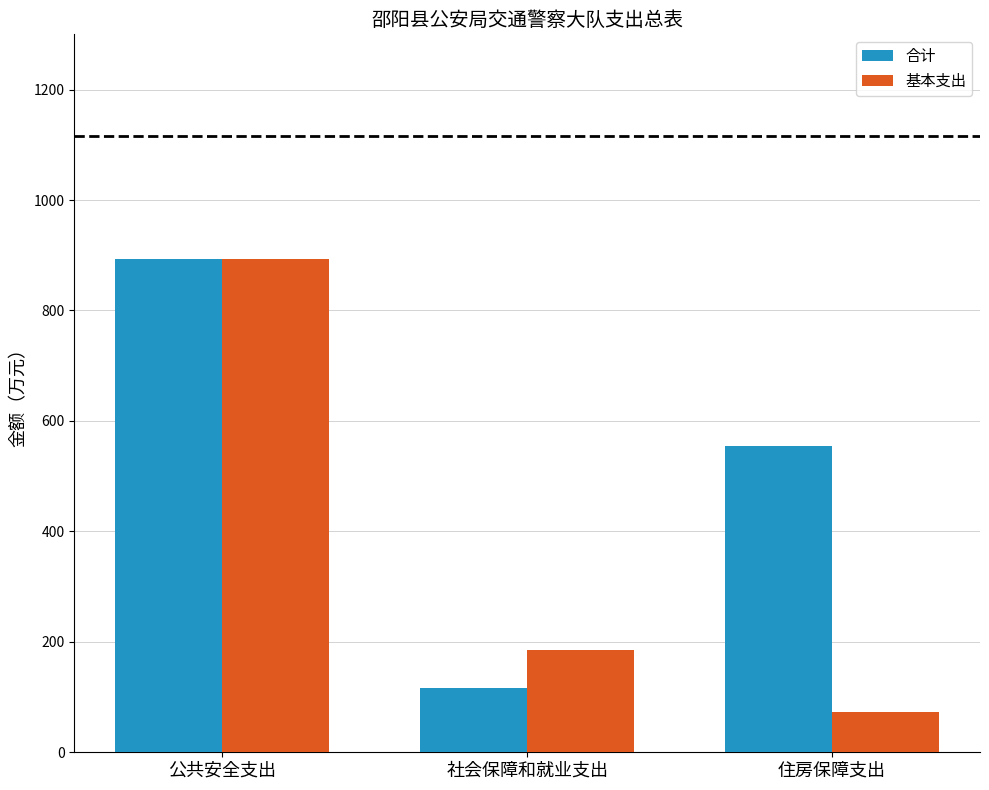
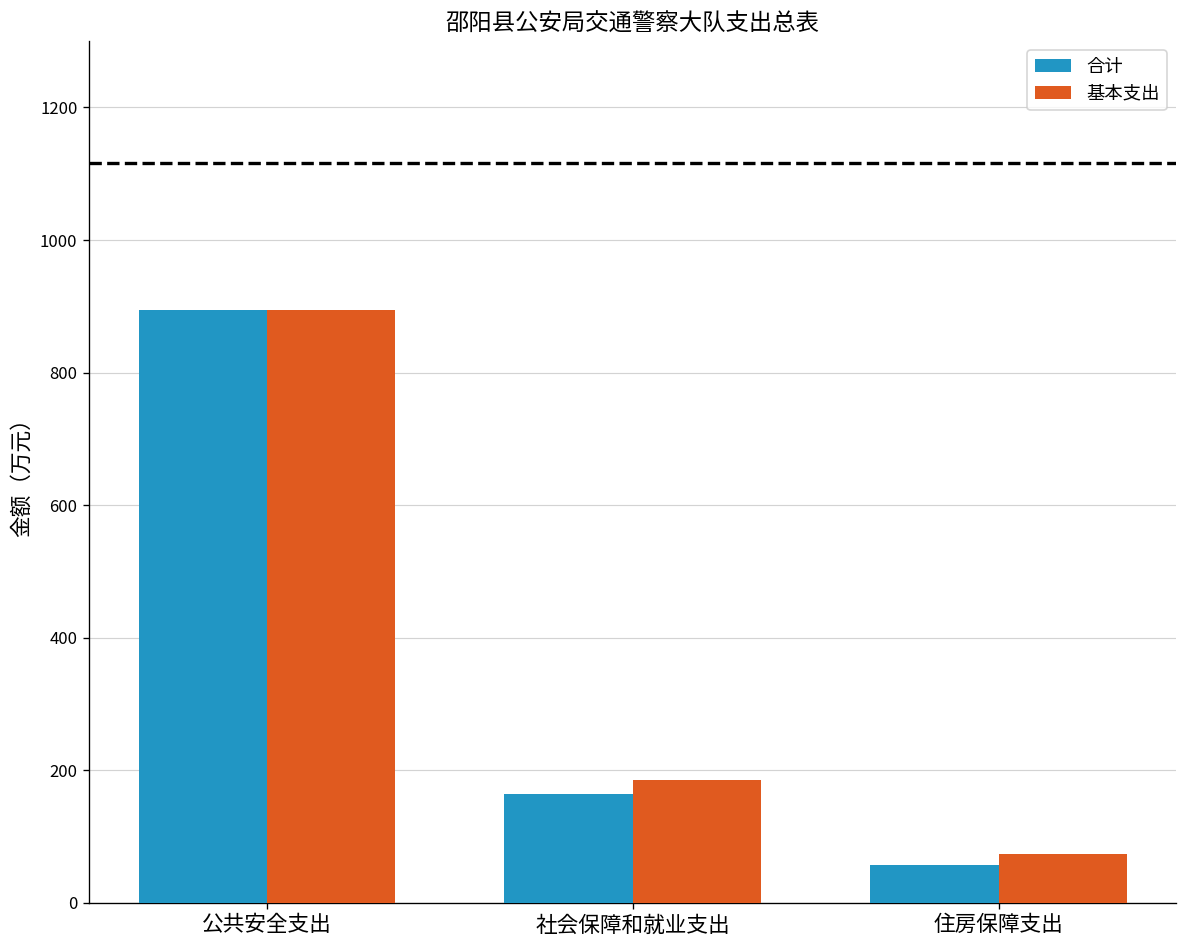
合计, 社会保障和就业支出: 120 -> 160
合计, 住房保障支出: 560 -> 60
